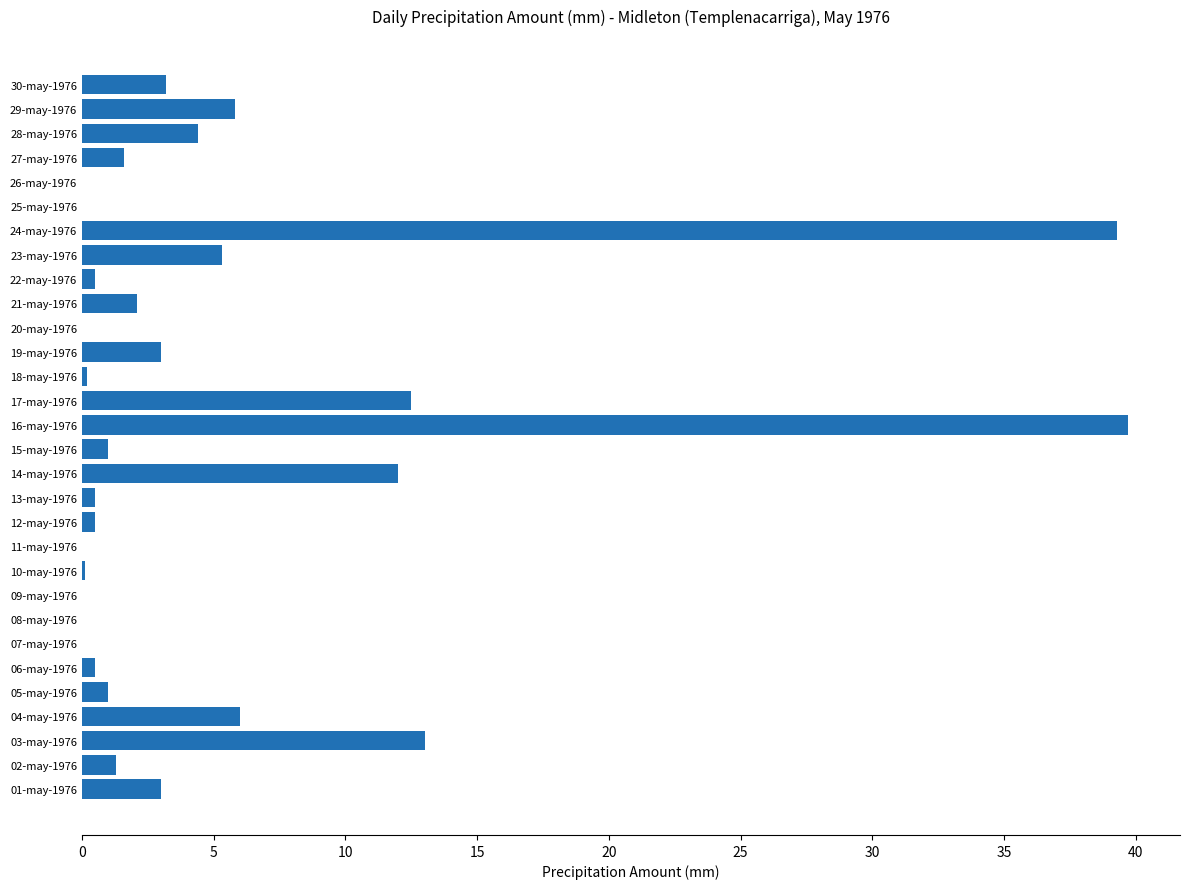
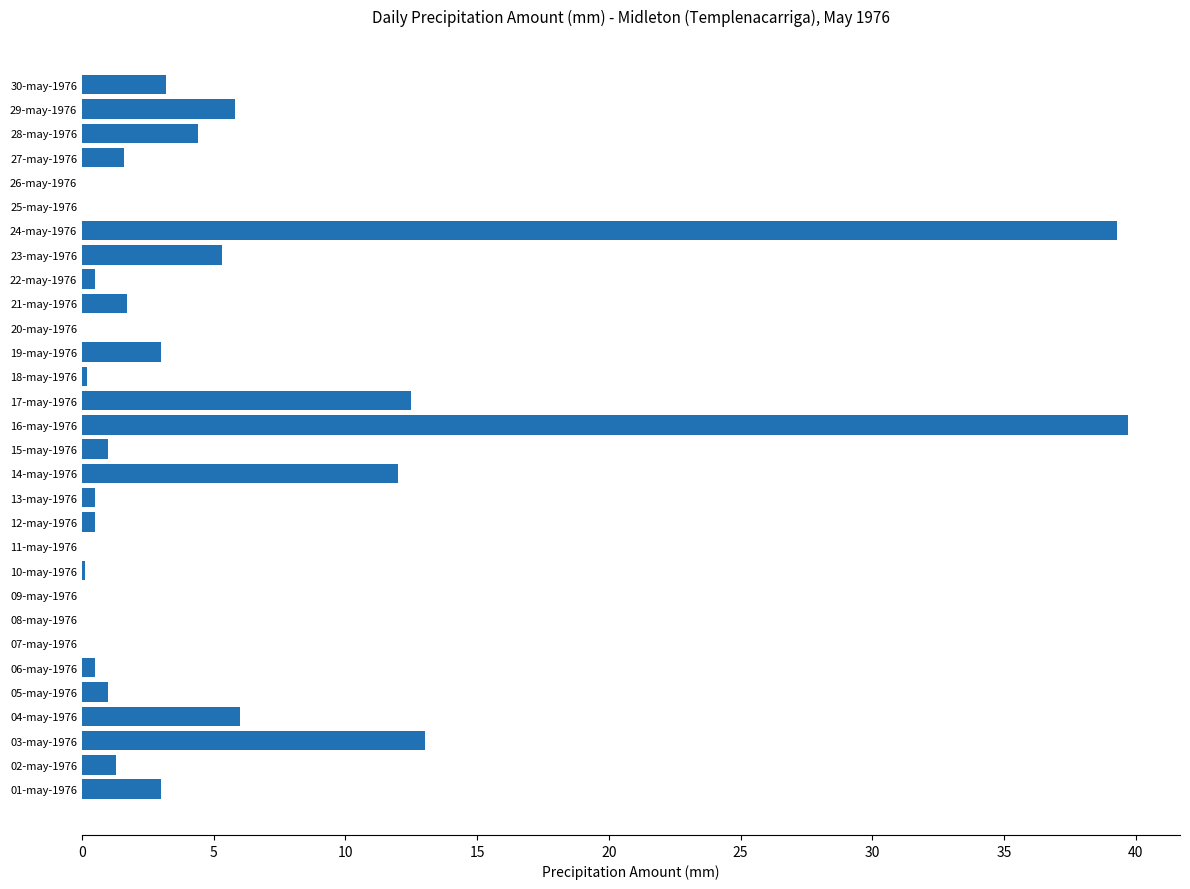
21-may-1976: 2.1 -> 1.7
